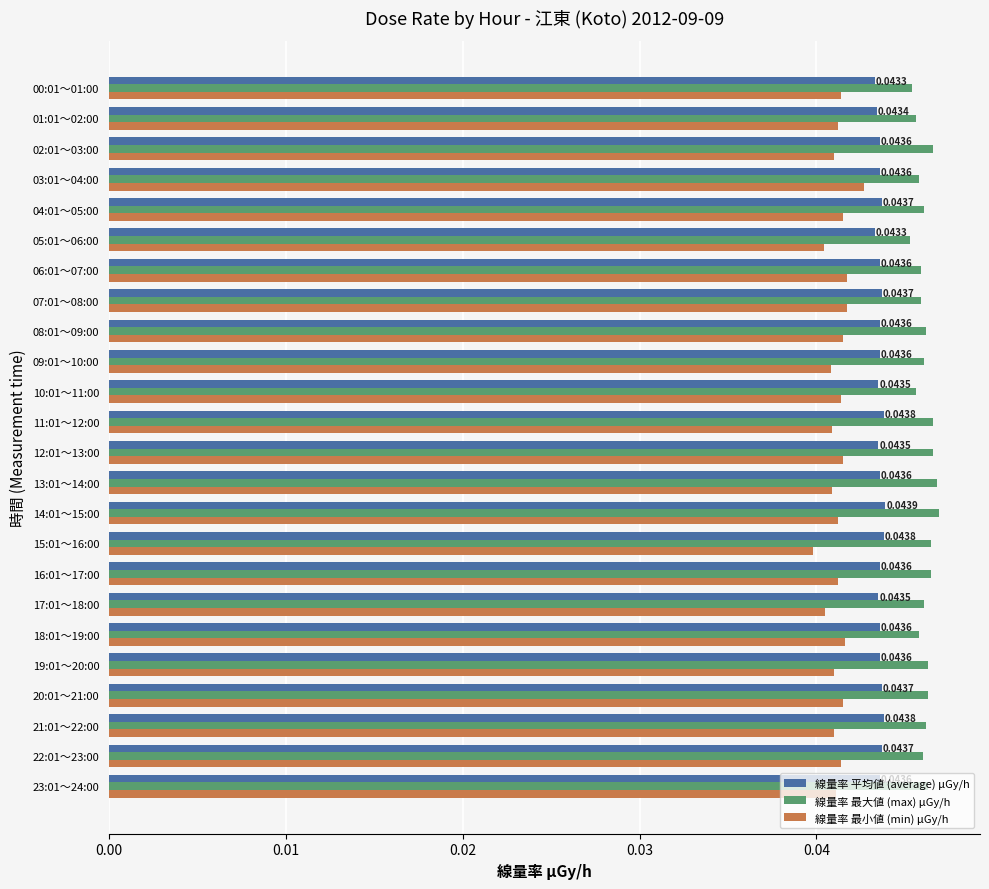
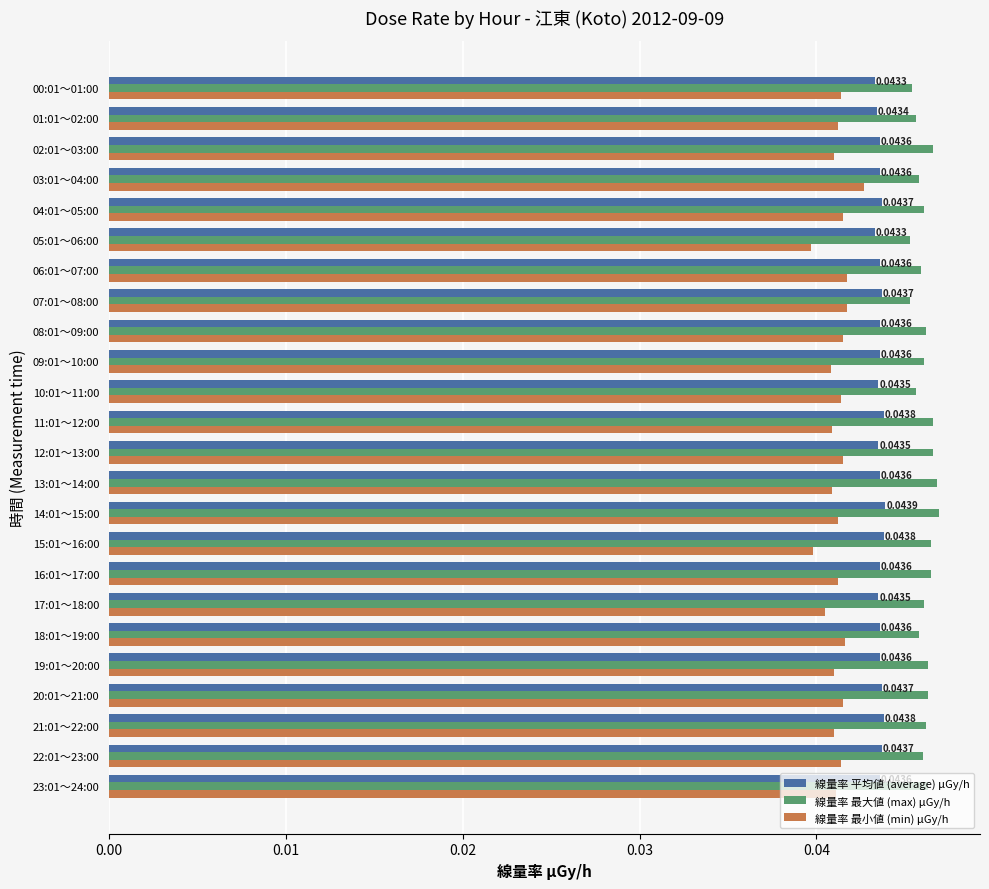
線量率 最小値 (min) μGy/h, 05:01～06:00: 0.0404 -> 0.0397
線量率 最大値 (max) μGy/h, 07:01～08:00: 0.0459 -> 0.0453
